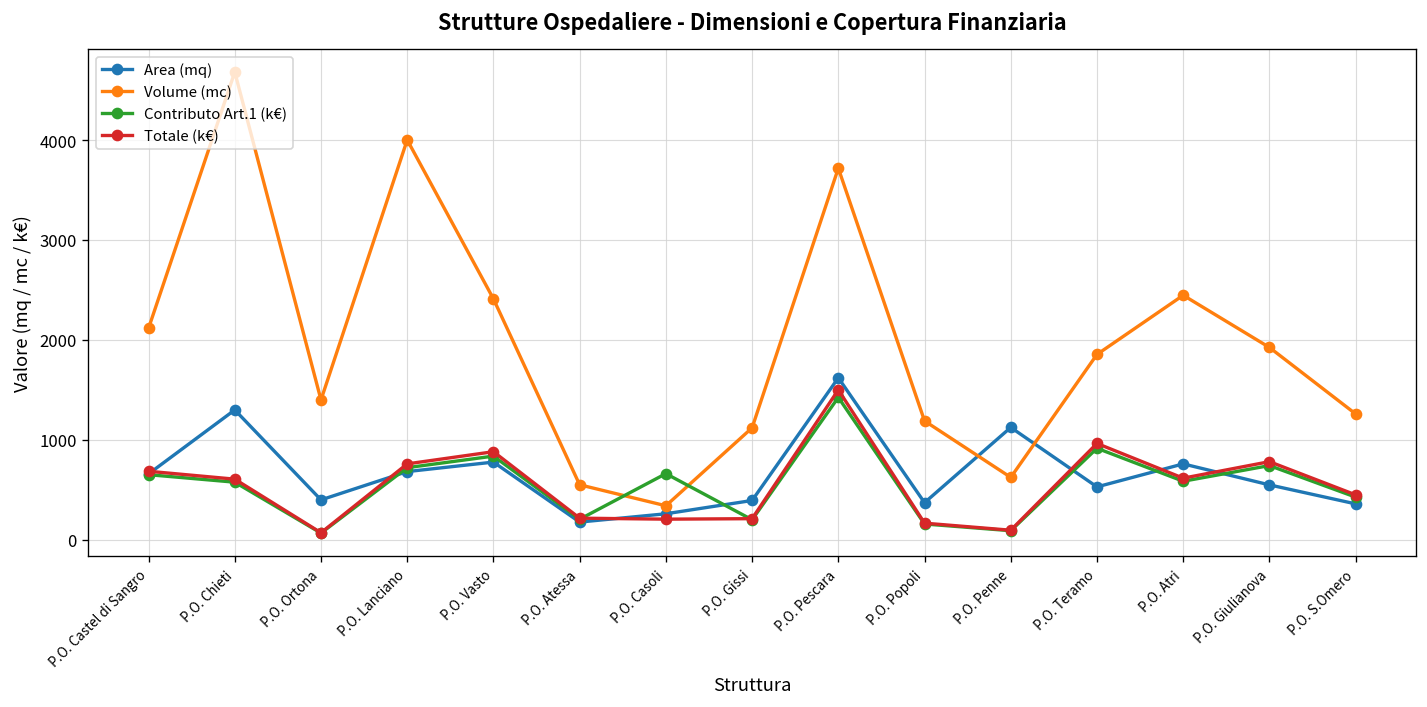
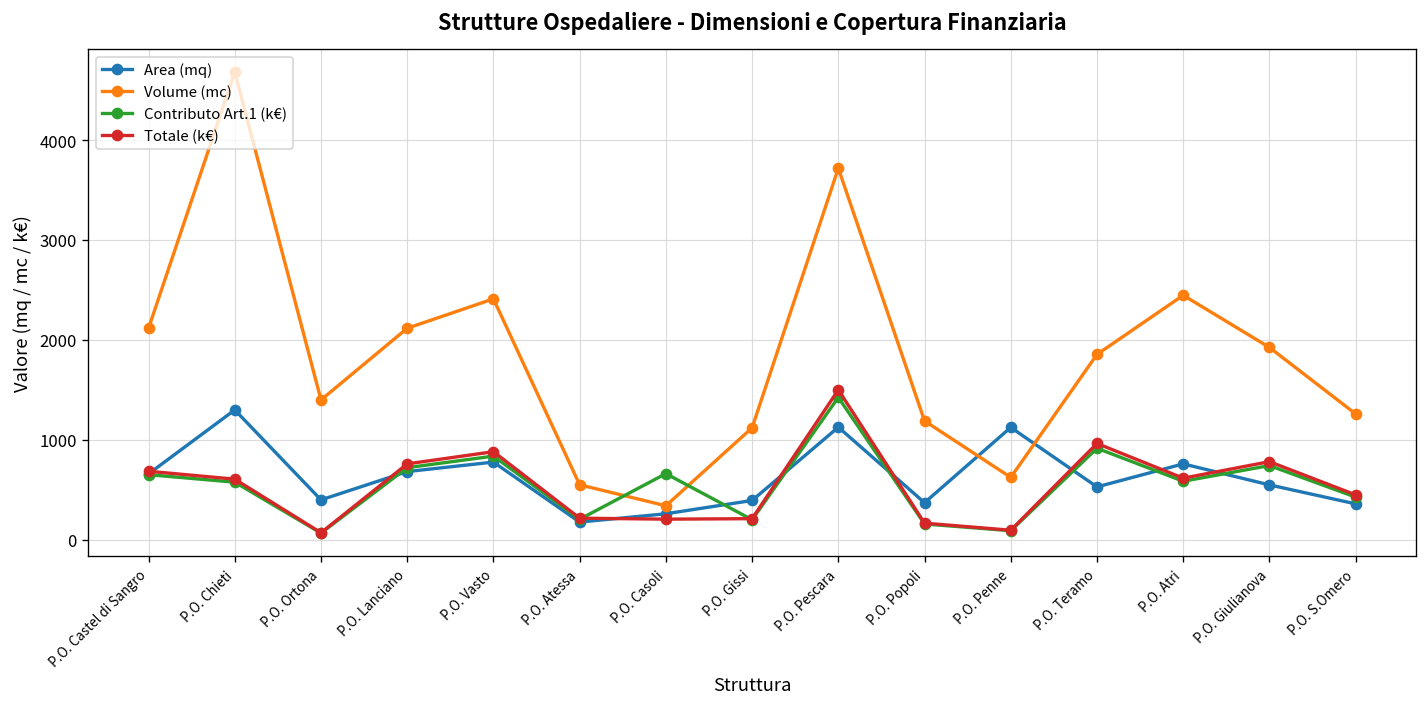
Volume (mc), P.O. Lanciano: 4000 -> 2100
Area (mq), P.O. Pescara: 1600 -> 1100
